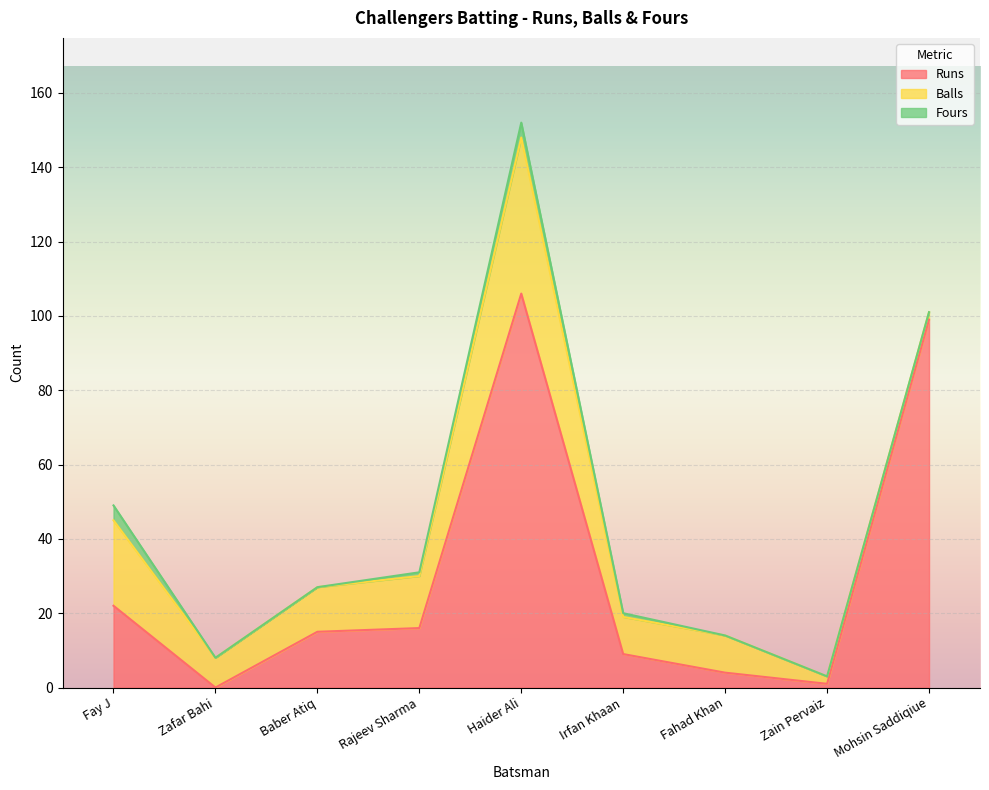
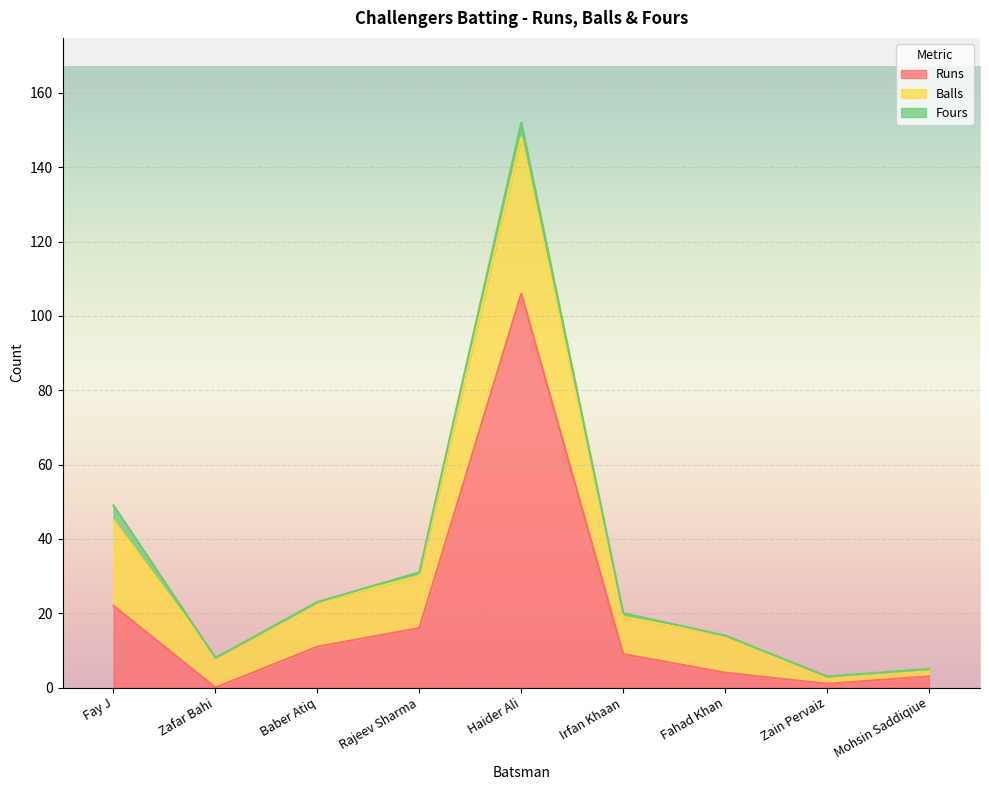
Runs, Baber Atiq: 15 -> 11
Runs, Mohsin Saddiqiue: 99 -> 3
